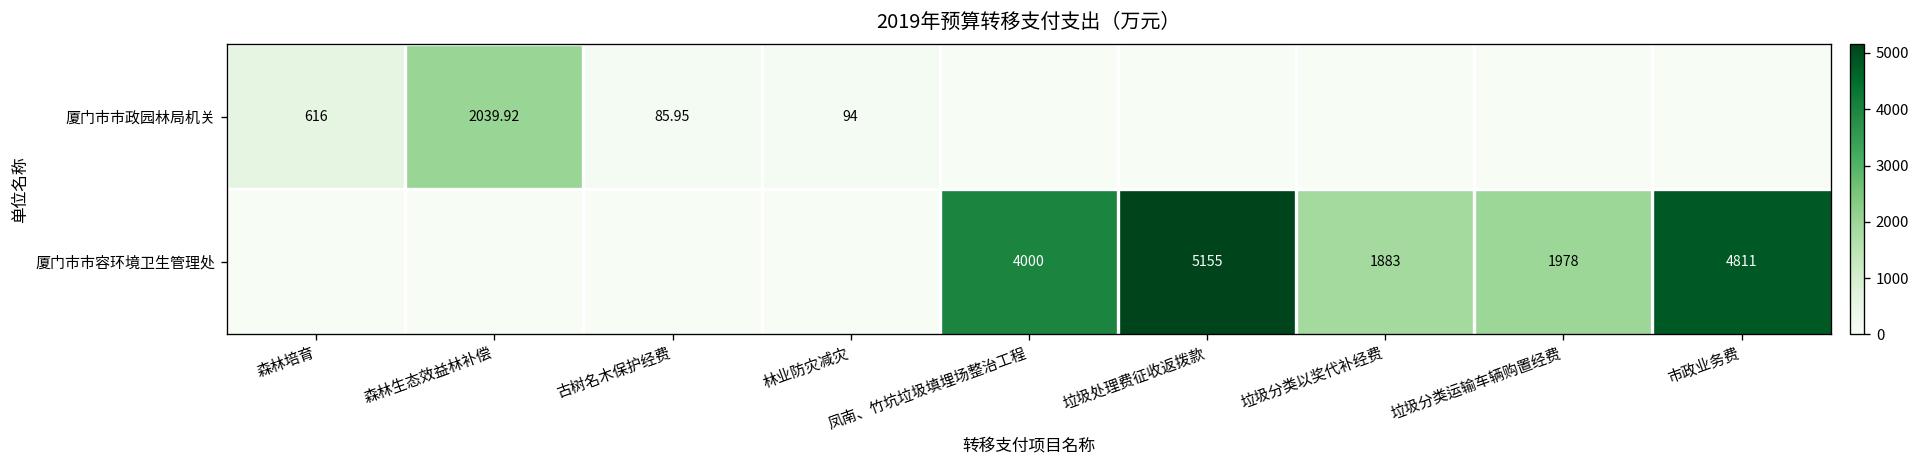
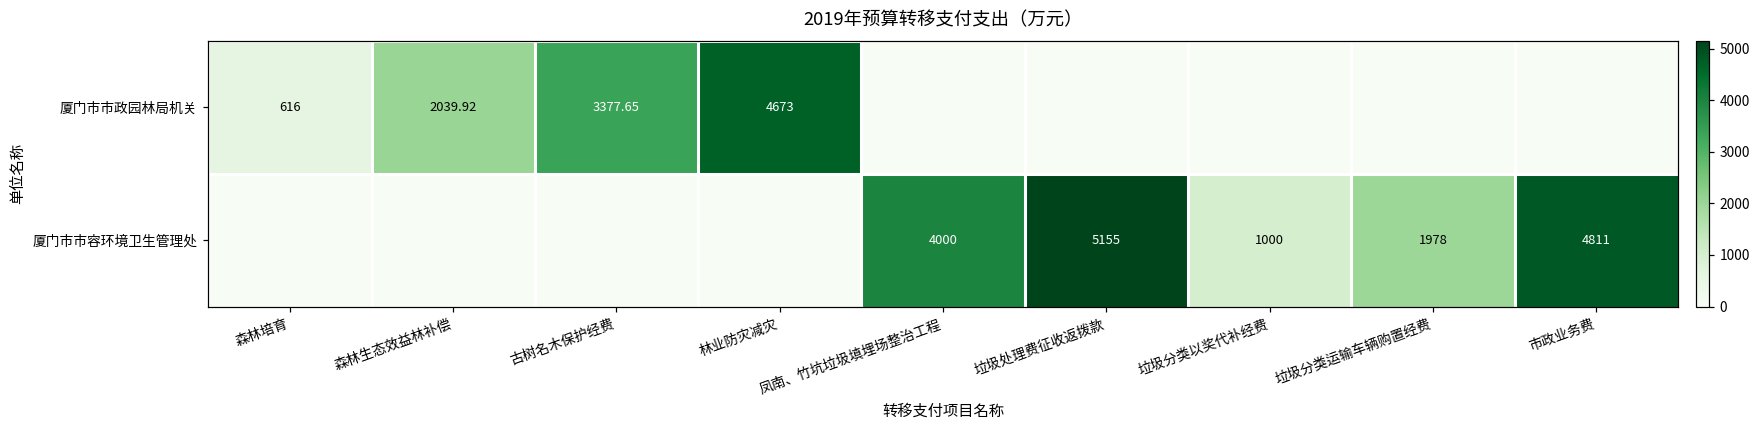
厦门市市政园林局机关, 古树名木保护经费: 85.95 -> 3377.65
厦门市市政园林局机关, 林业防灾减灾: 94 -> 4673
厦门市市容环境卫生管理处, 垃圾分类以奖代补经费: 1883 -> 1000
